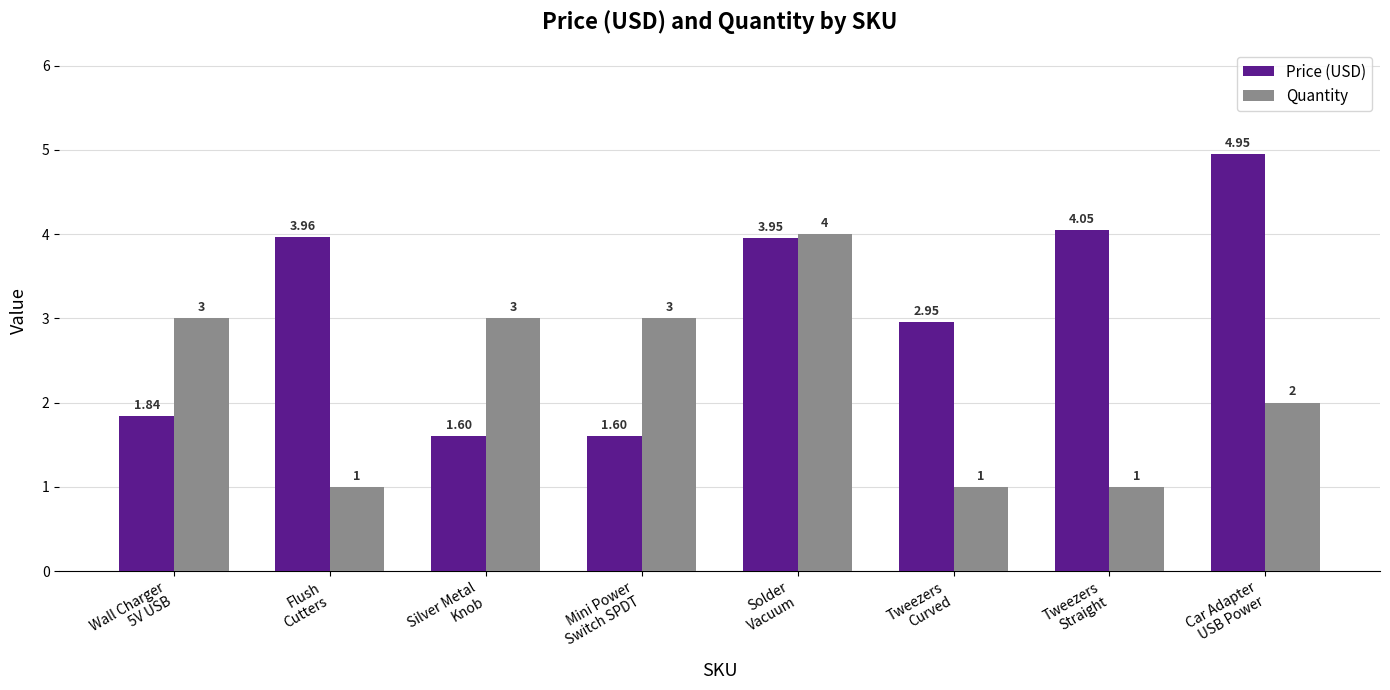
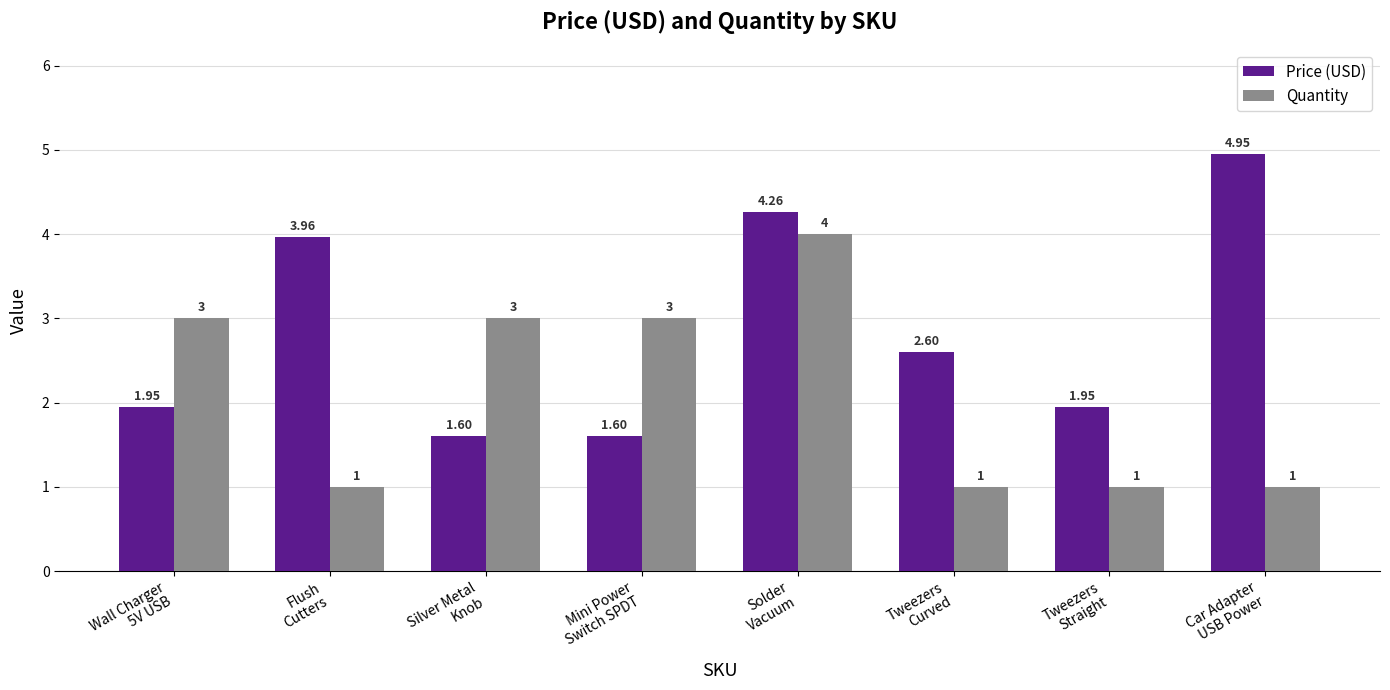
Price (USD), Wall Charger 5V USB: 1.84 -> 1.95
Price (USD), Solder Vacuum: 3.95 -> 4.26
Price (USD), Tweezers Curved: 2.95 -> 2.60
Price (USD), Tweezers Straight: 4.05 -> 1.95
Quantity, Car Adapter USB Power: 2 -> 1
